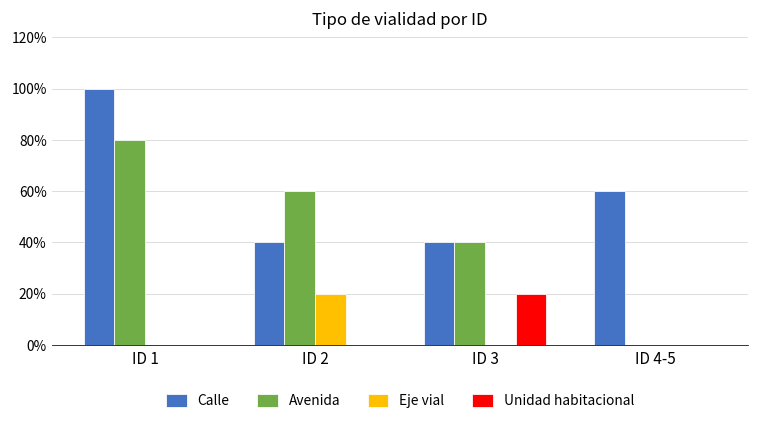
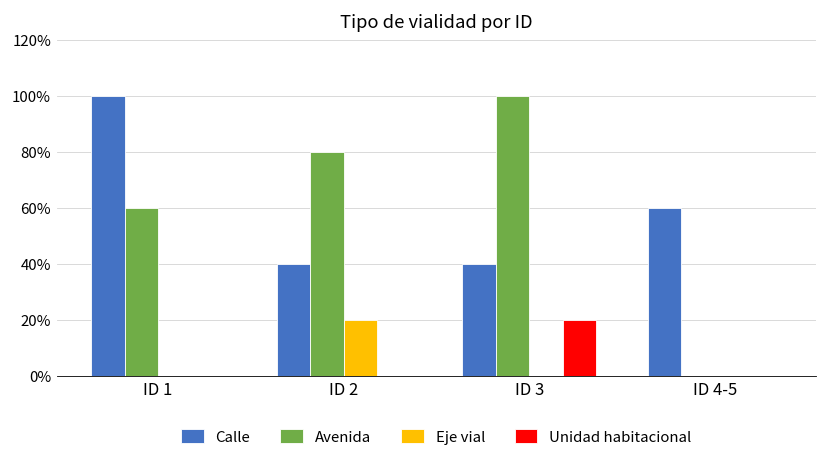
Avenida, ID 1: 80% -> 60%
Avenida, ID 2: 60% -> 80%
Avenida, ID 3: 40% -> 100%
